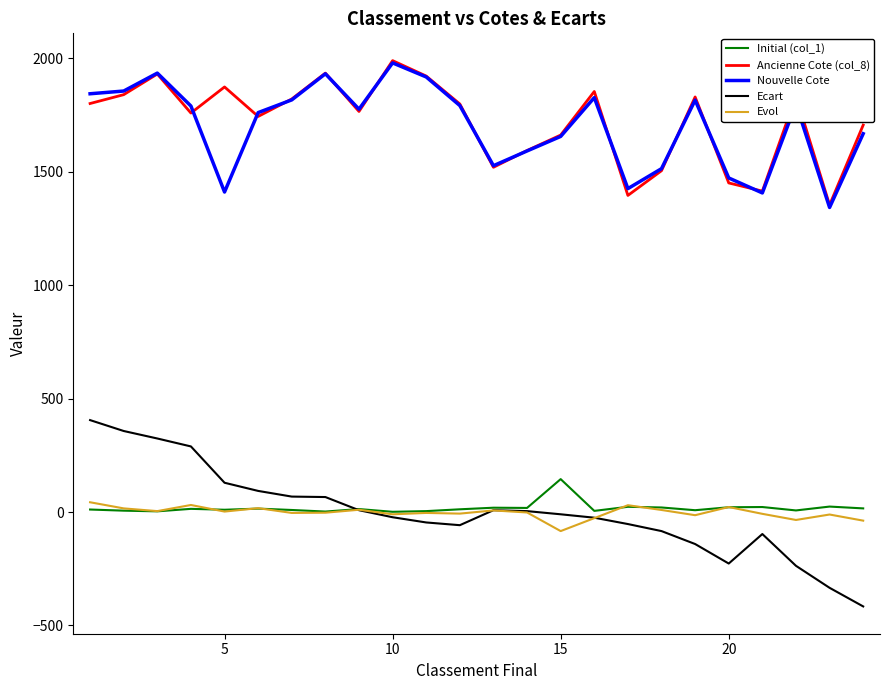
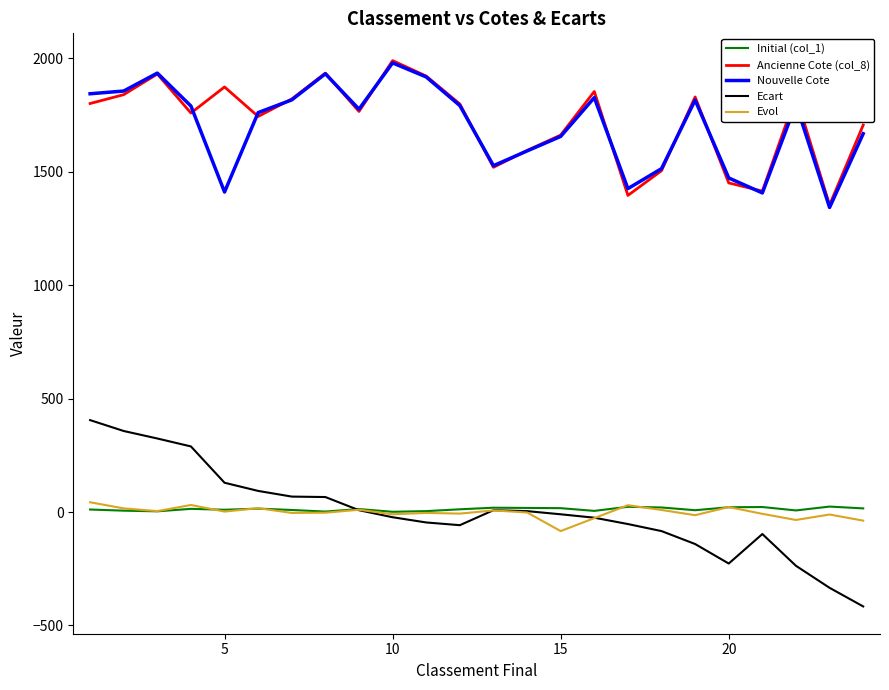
Initial (col_1), 15: 150 -> 20
